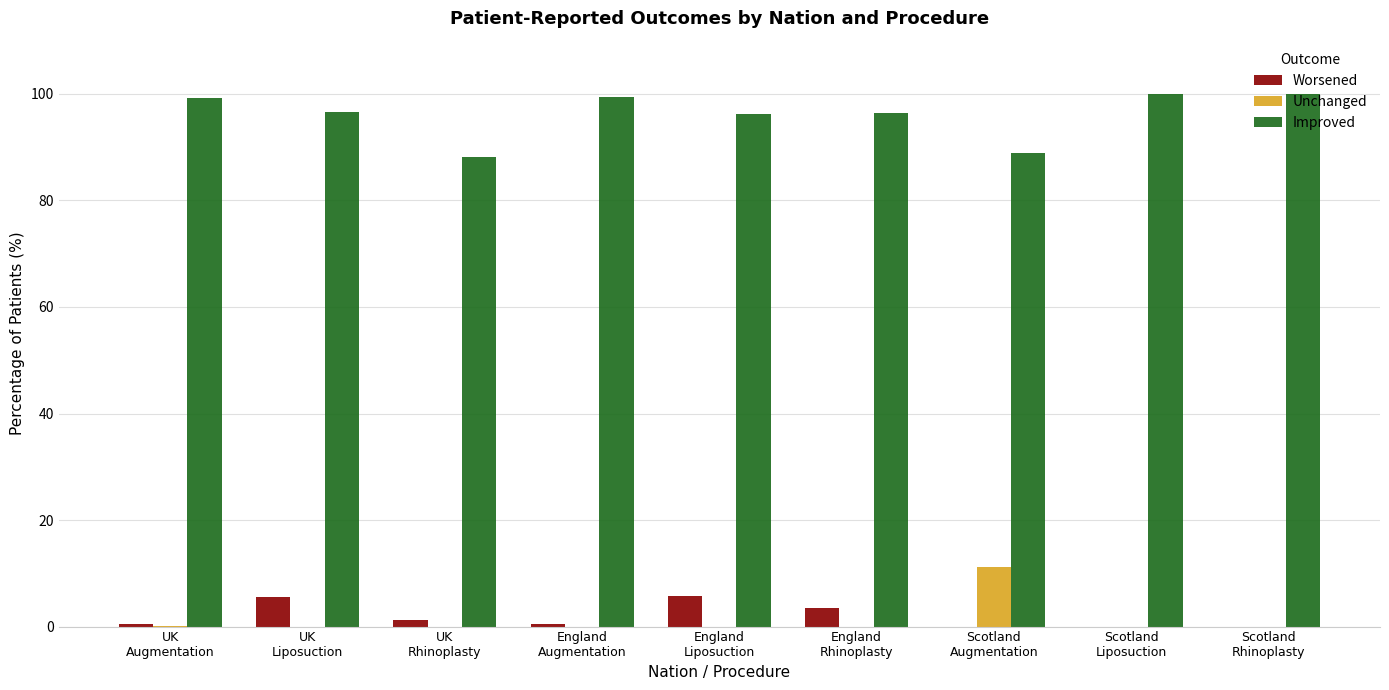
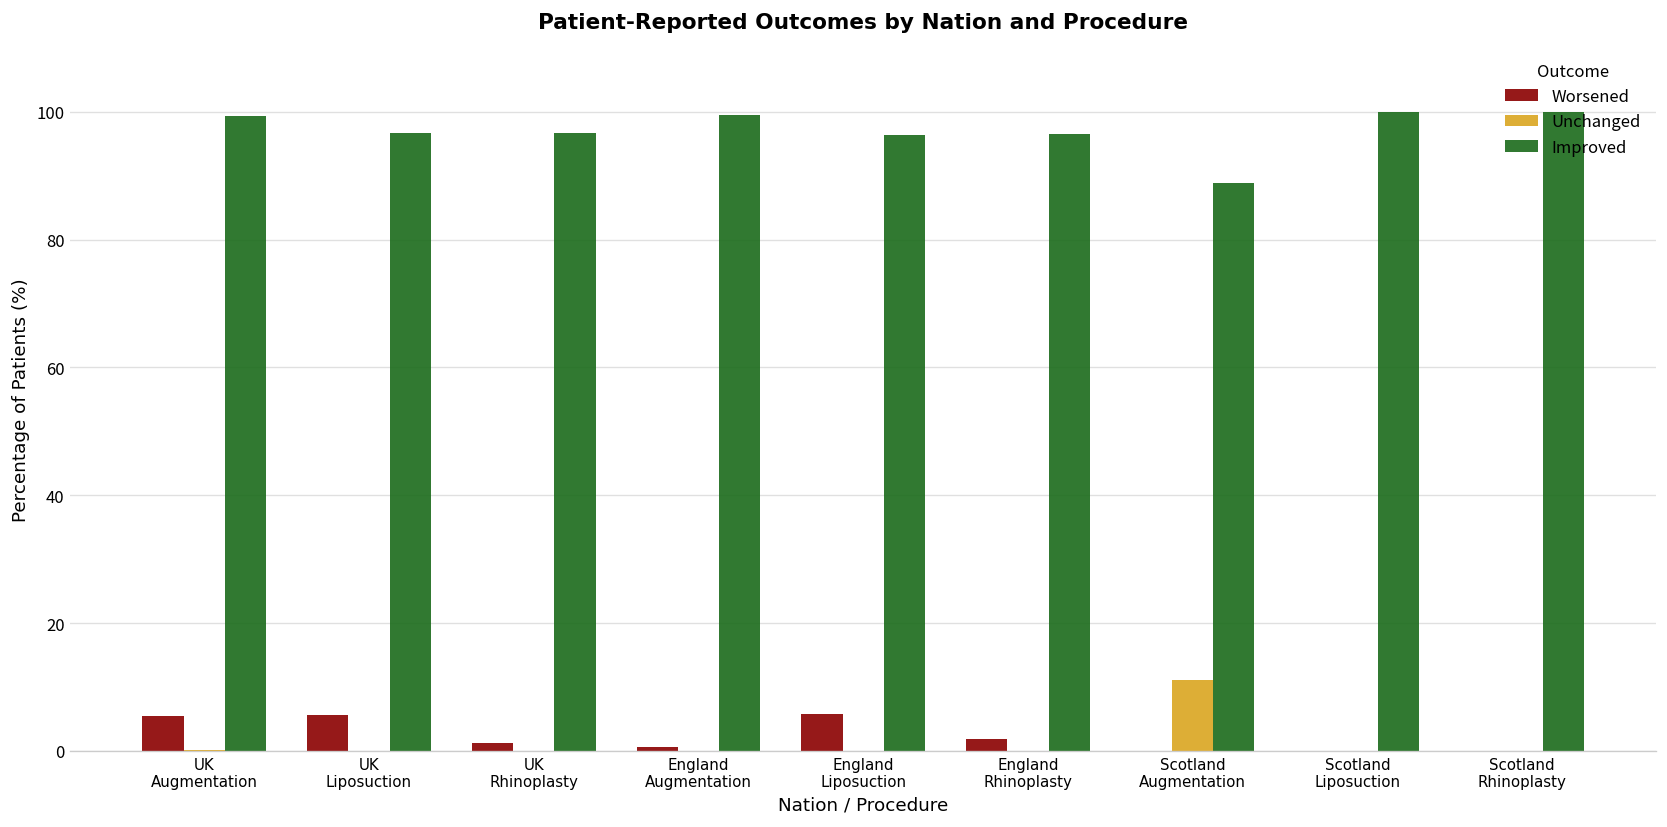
Worsened, UK Augmentation: 1 -> 5
Improved, UK Rhinoplasty: 88 -> 97
Worsened, England Rhinoplasty: 4 -> 2
